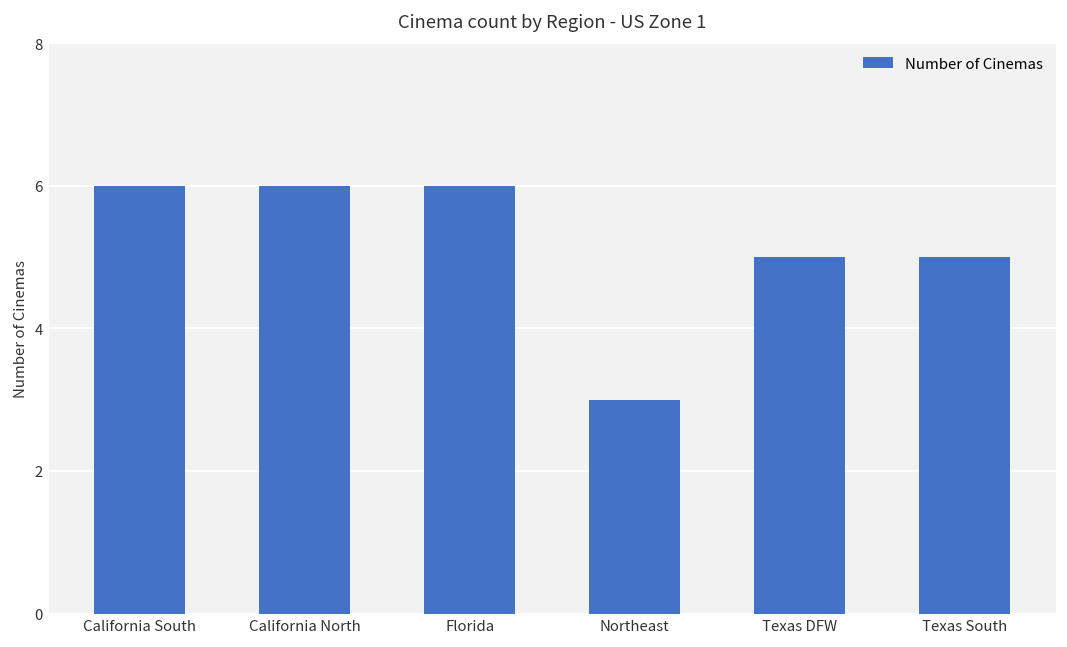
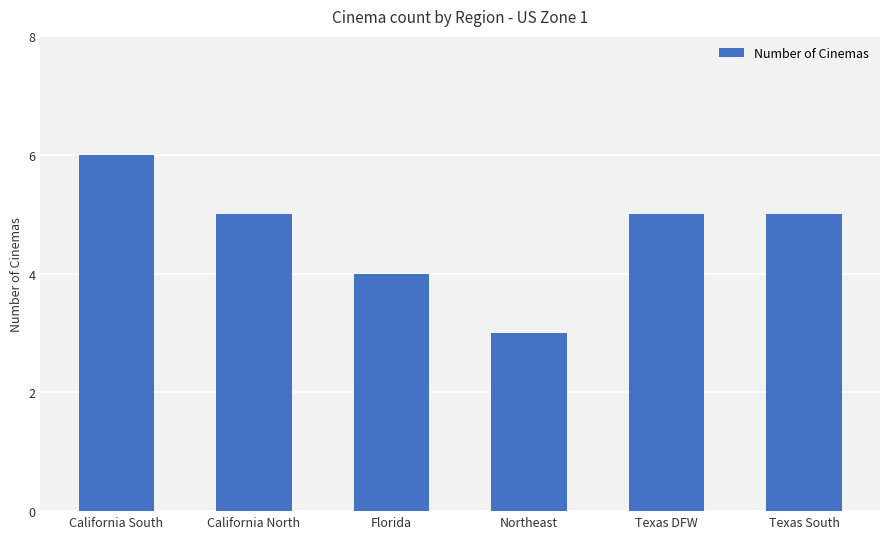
California North: 6 -> 5
Florida: 6 -> 4
